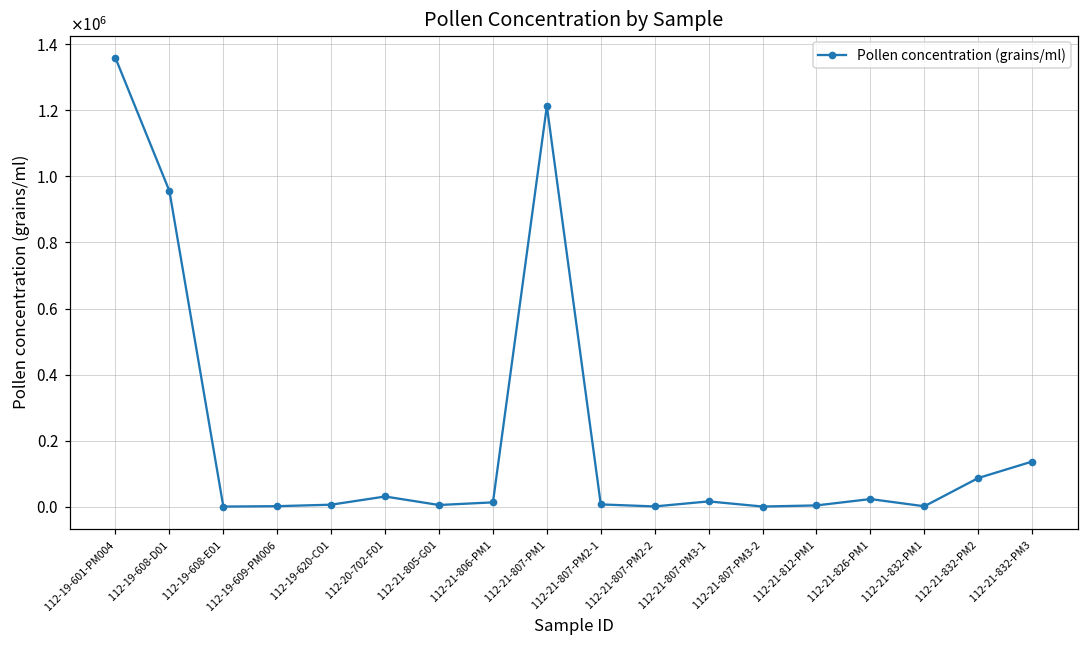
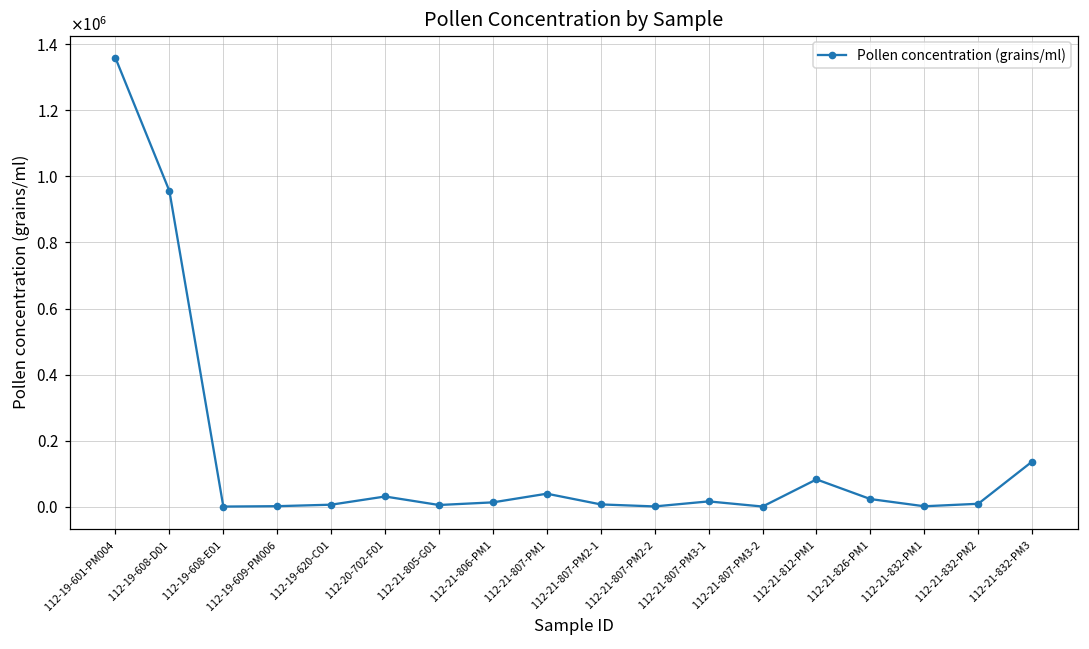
112-21-807-PM1: 1210000 -> 40000
112-21-812-PM1: 0 -> 80000
112-21-832-PM2: 90000 -> 10000
